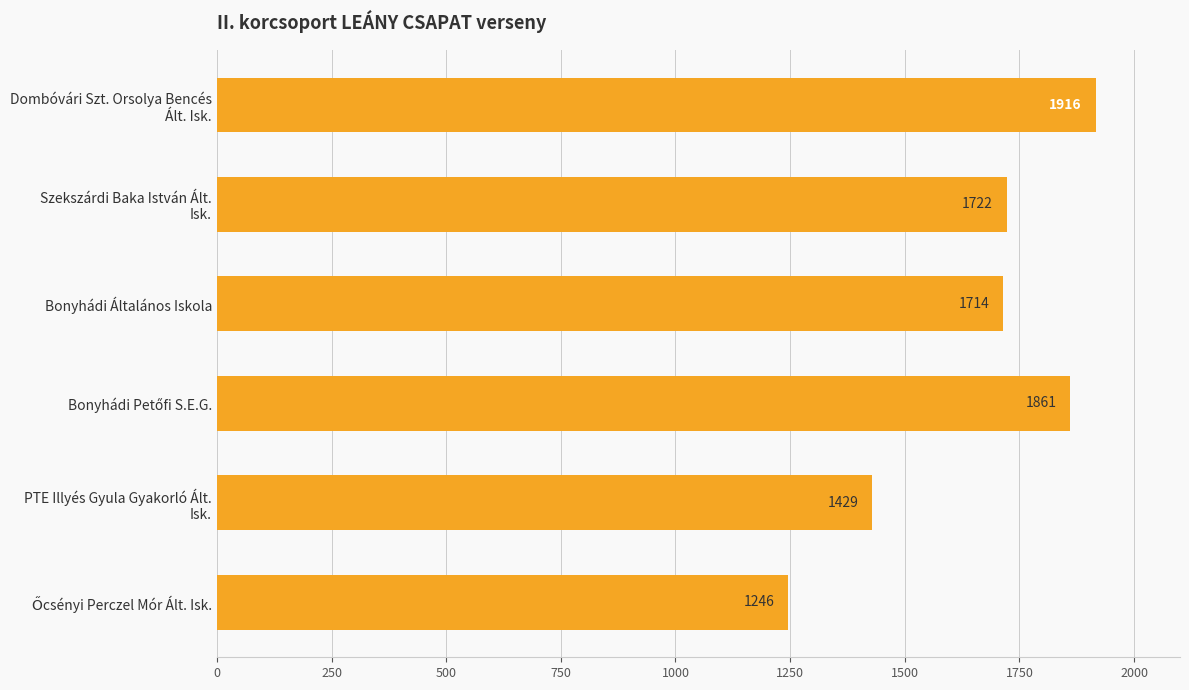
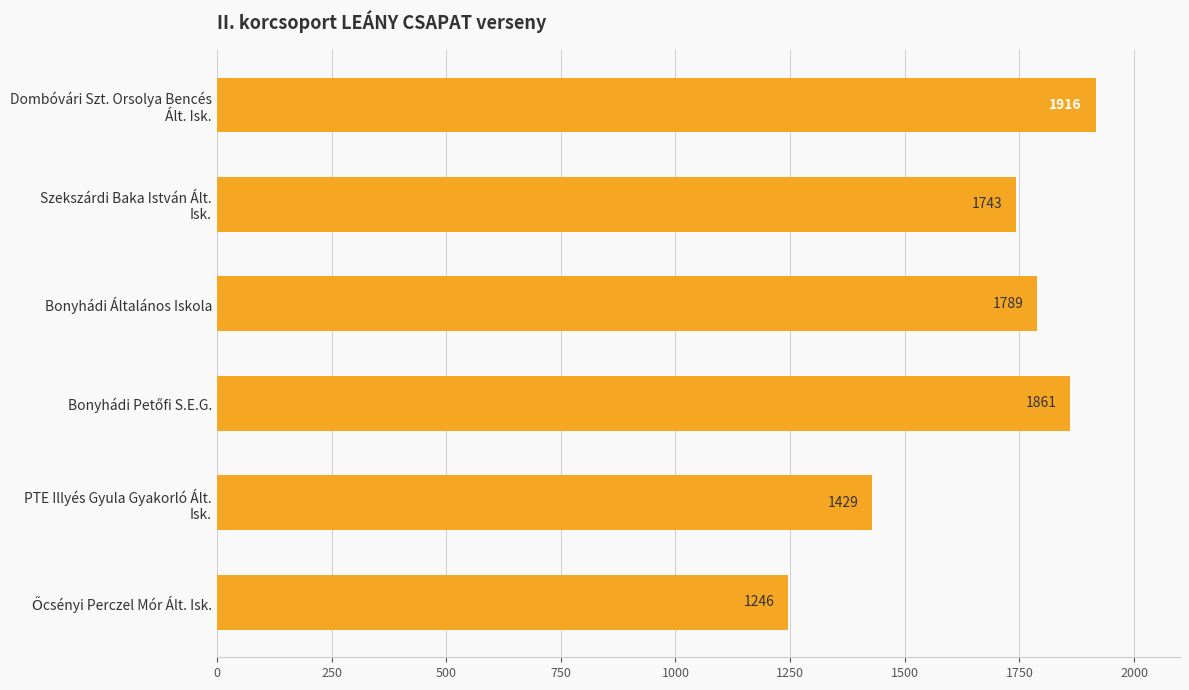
Szekszárdi Baka István Ált. Isk.: 1722 -> 1743
Bonyhádi Általános Iskola: 1714 -> 1789
